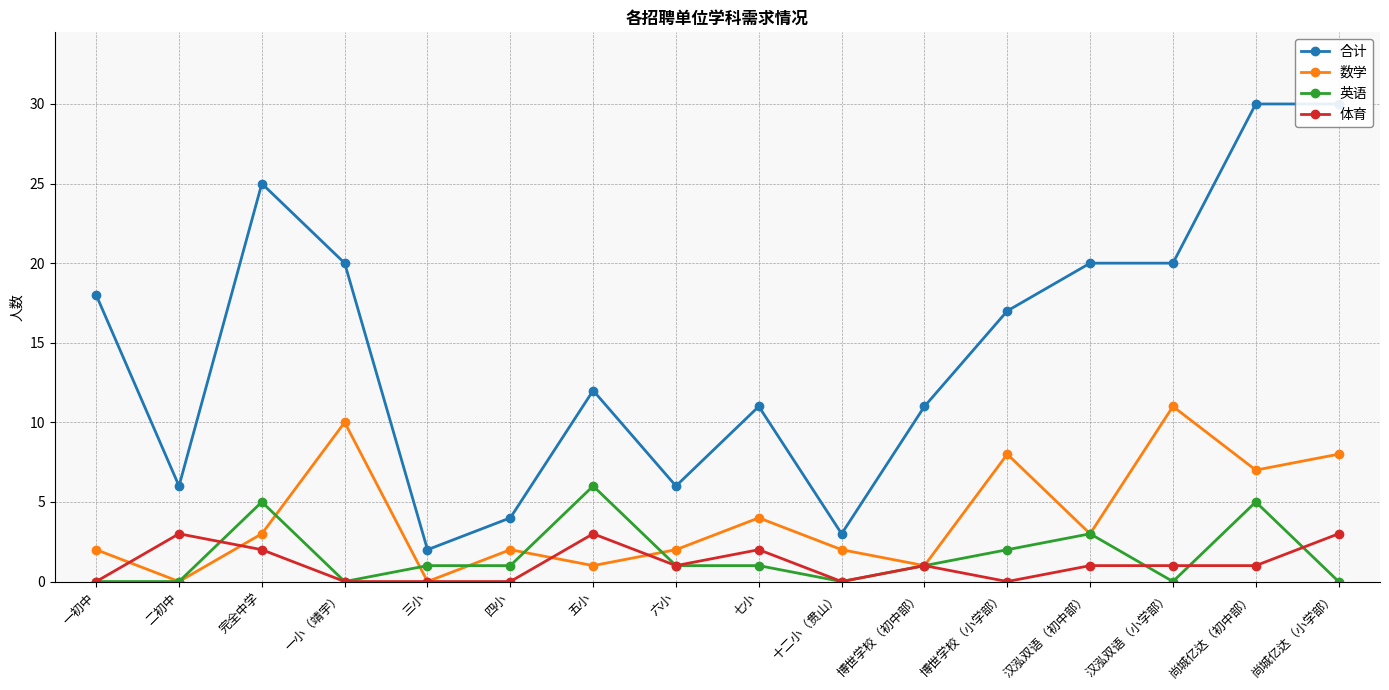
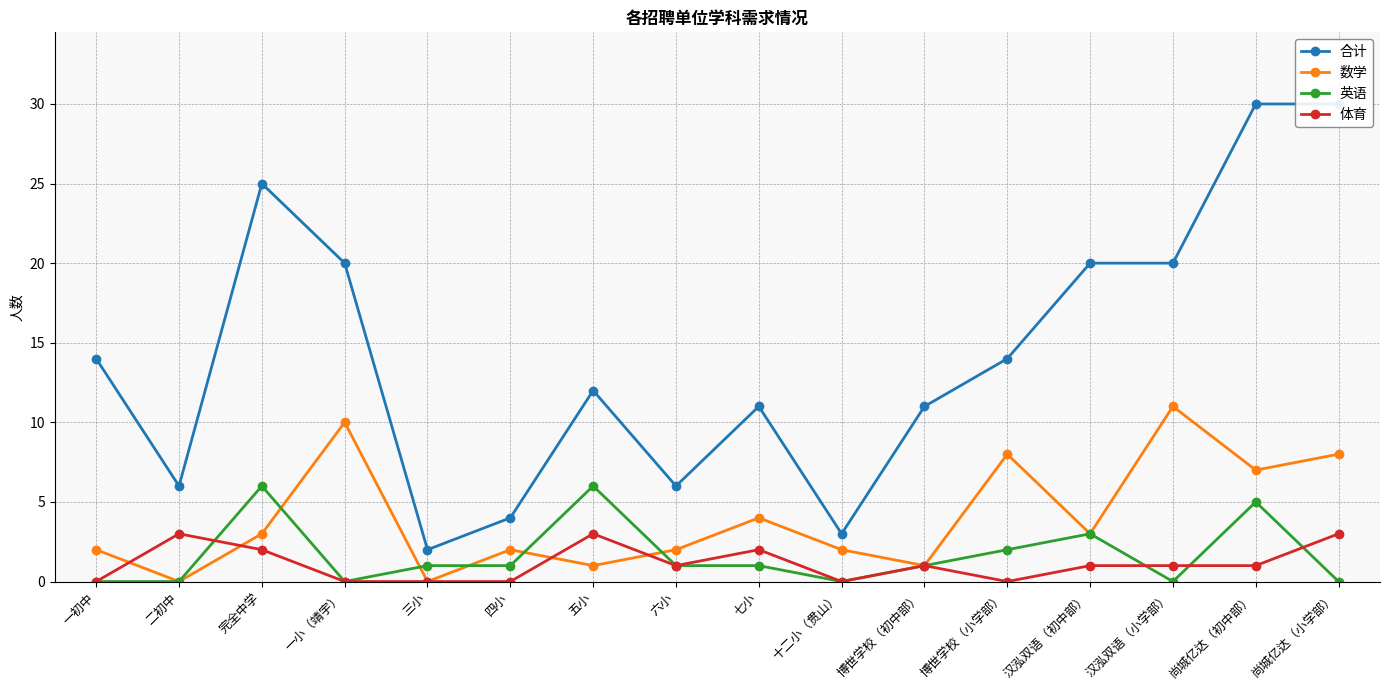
合计, 一初中: 18 -> 14
英语, 完全中学: 5 -> 6
合计, 博世学校（小学部）: 17 -> 14
